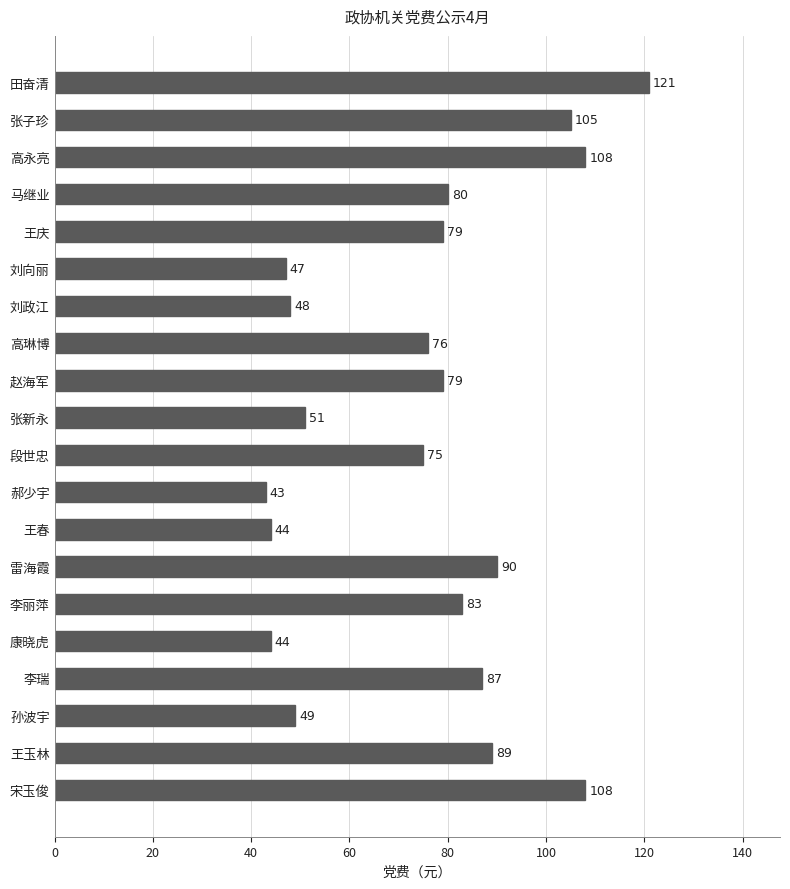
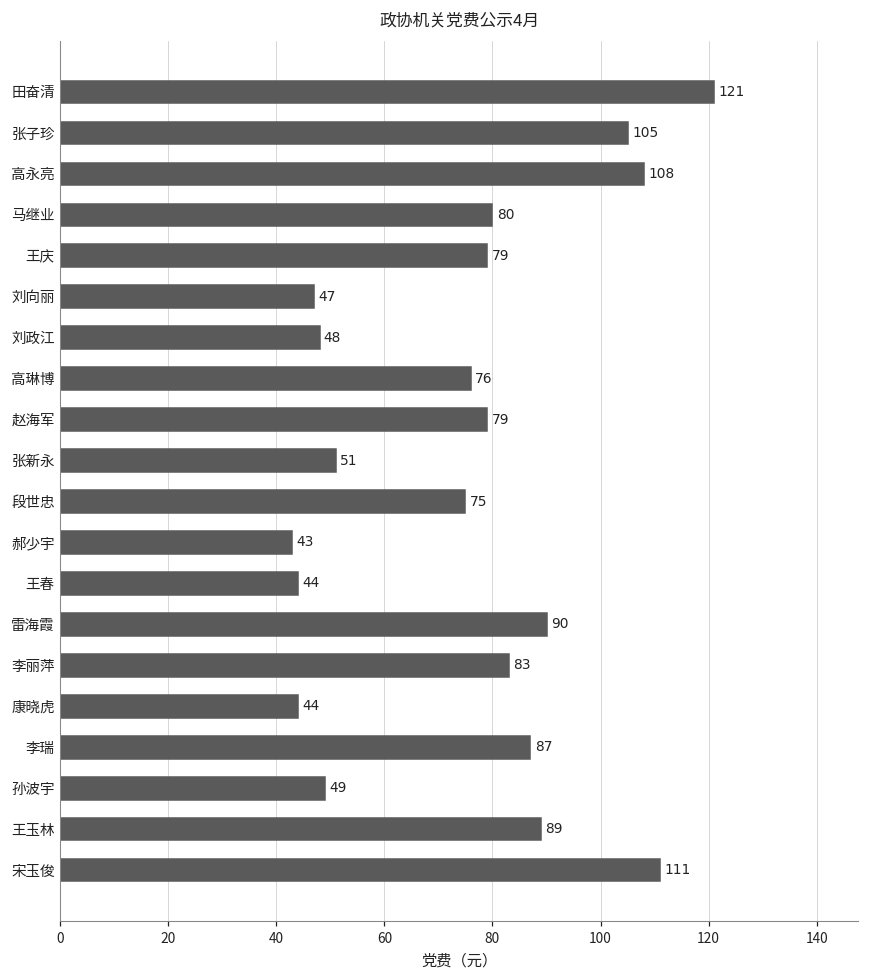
宋玉俊: 108 -> 111
